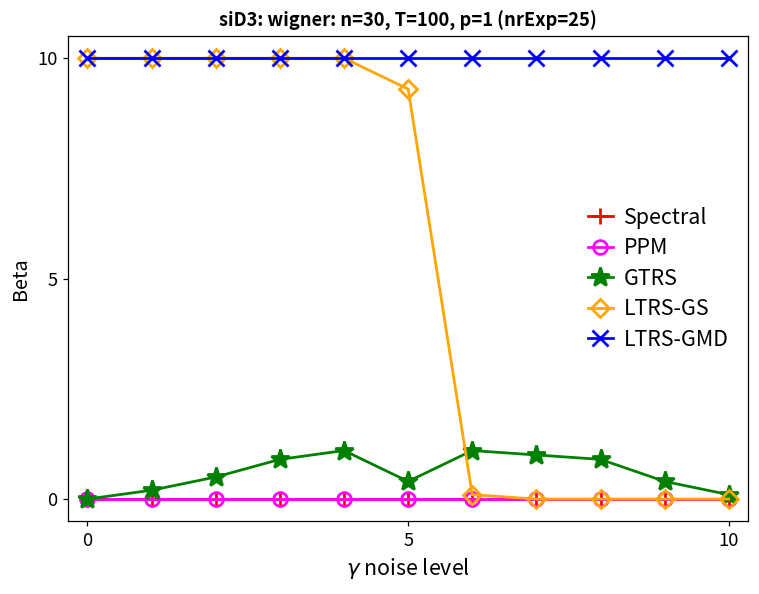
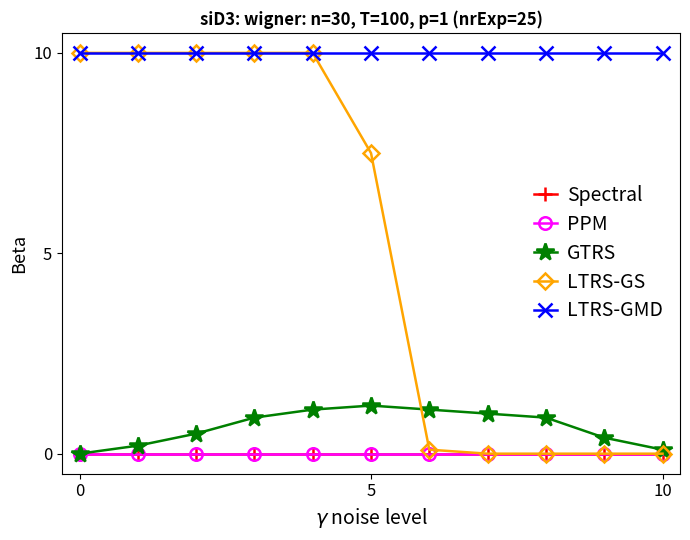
GTRS, 5: 0.4 -> 1.2
LTRS-GS, 5: 9.3 -> 7.5
